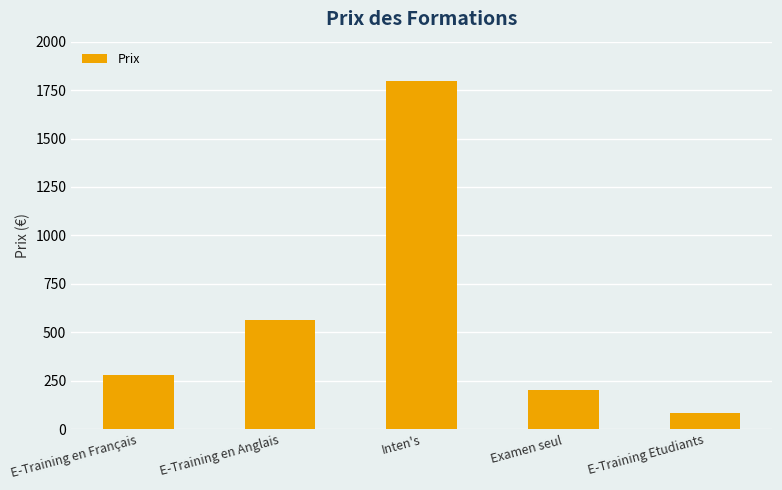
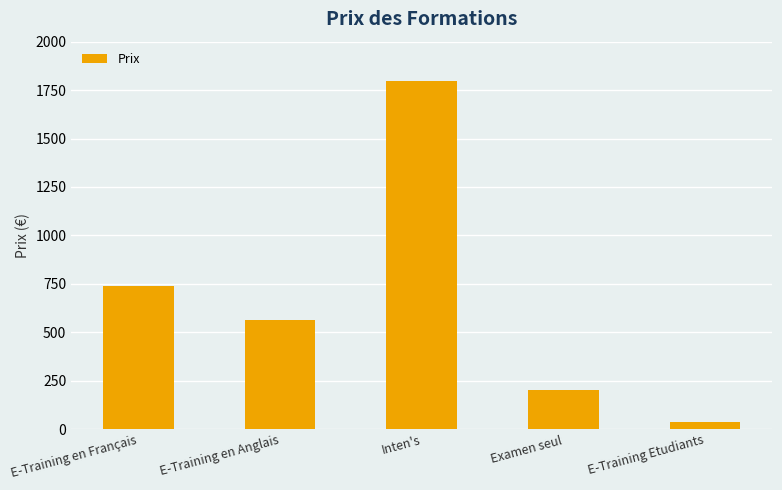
E-Training en Français: 280 -> 740
E-Training Etudiants: 80 -> 30
